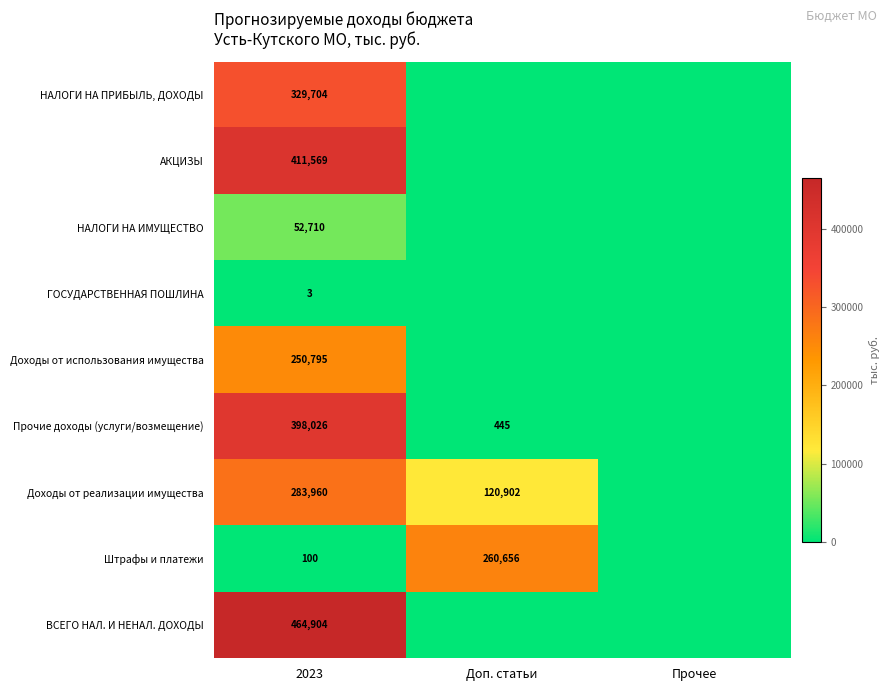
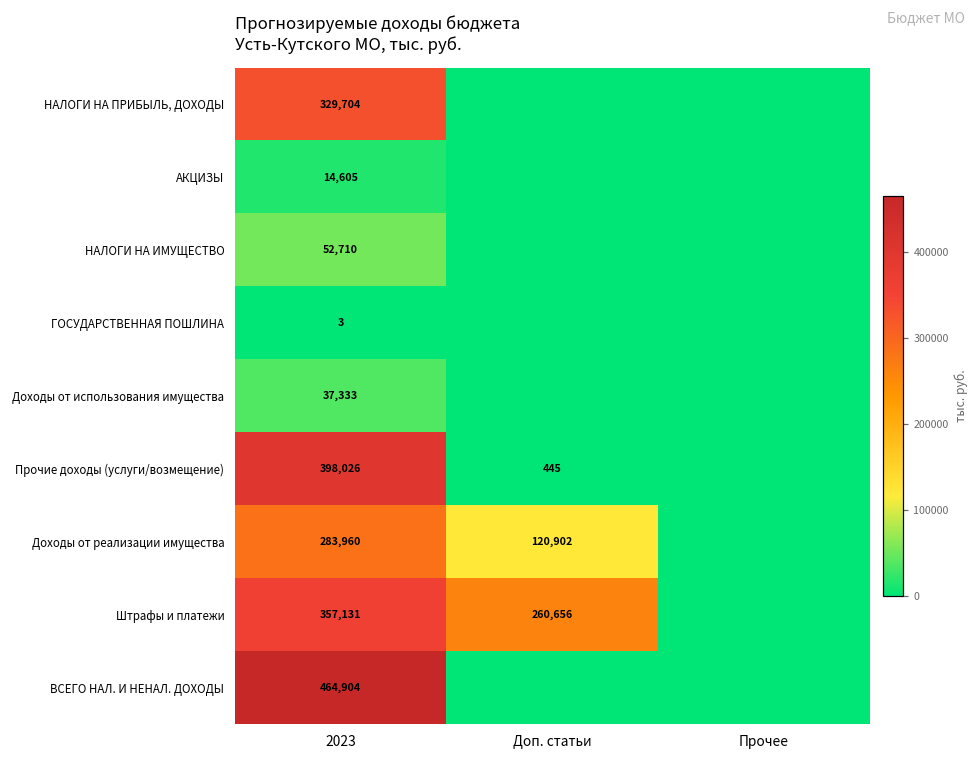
АКЦИЗЫ, 2023: 411,569 -> 14,605
Доходы от использования имущества, 2023: 250,795 -> 37,333
Штрафы и платежи, 2023: 100 -> 357,131
